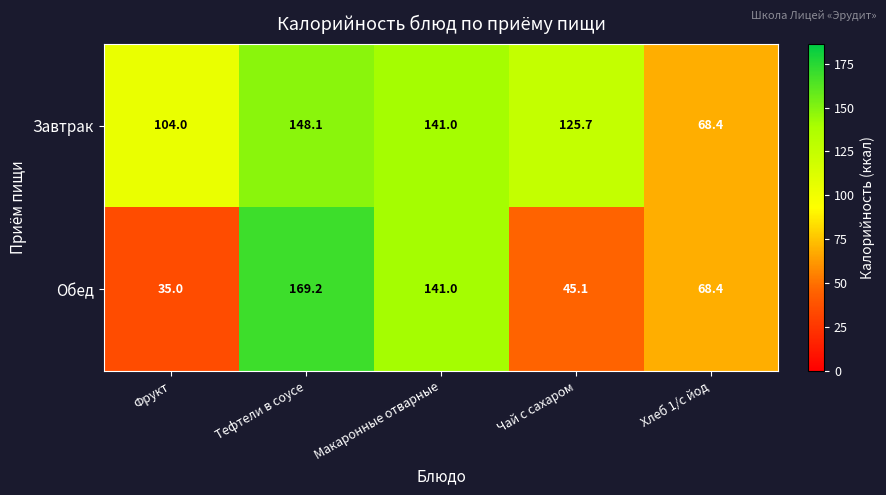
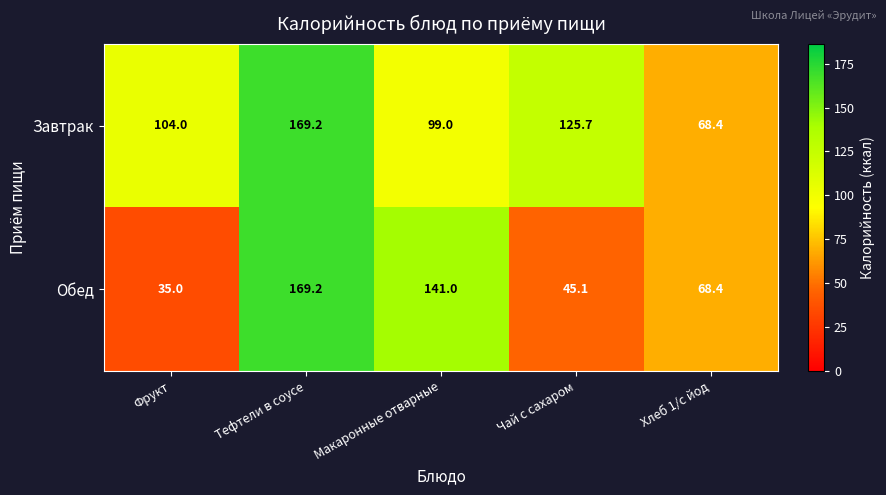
Завтрак, Тефтели в соусе: 148.1 -> 169.2
Завтрак, Макаронные отварные: 141.0 -> 99.0
